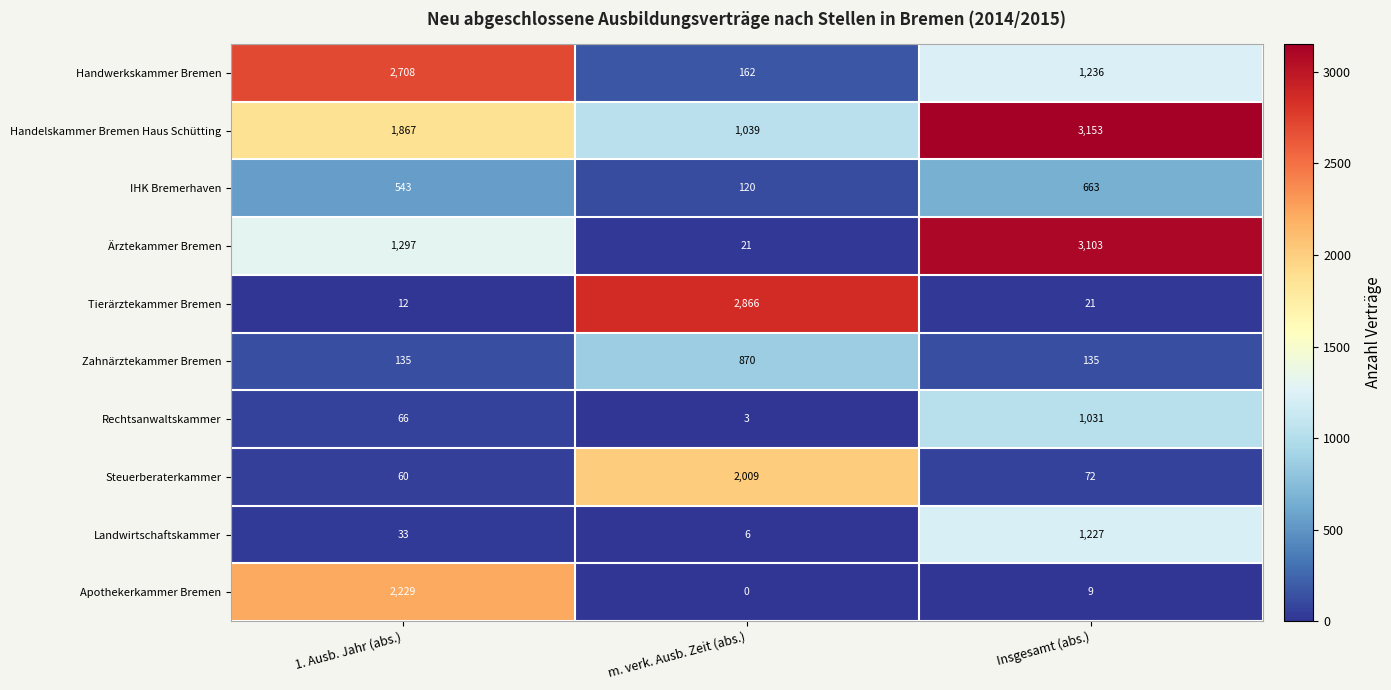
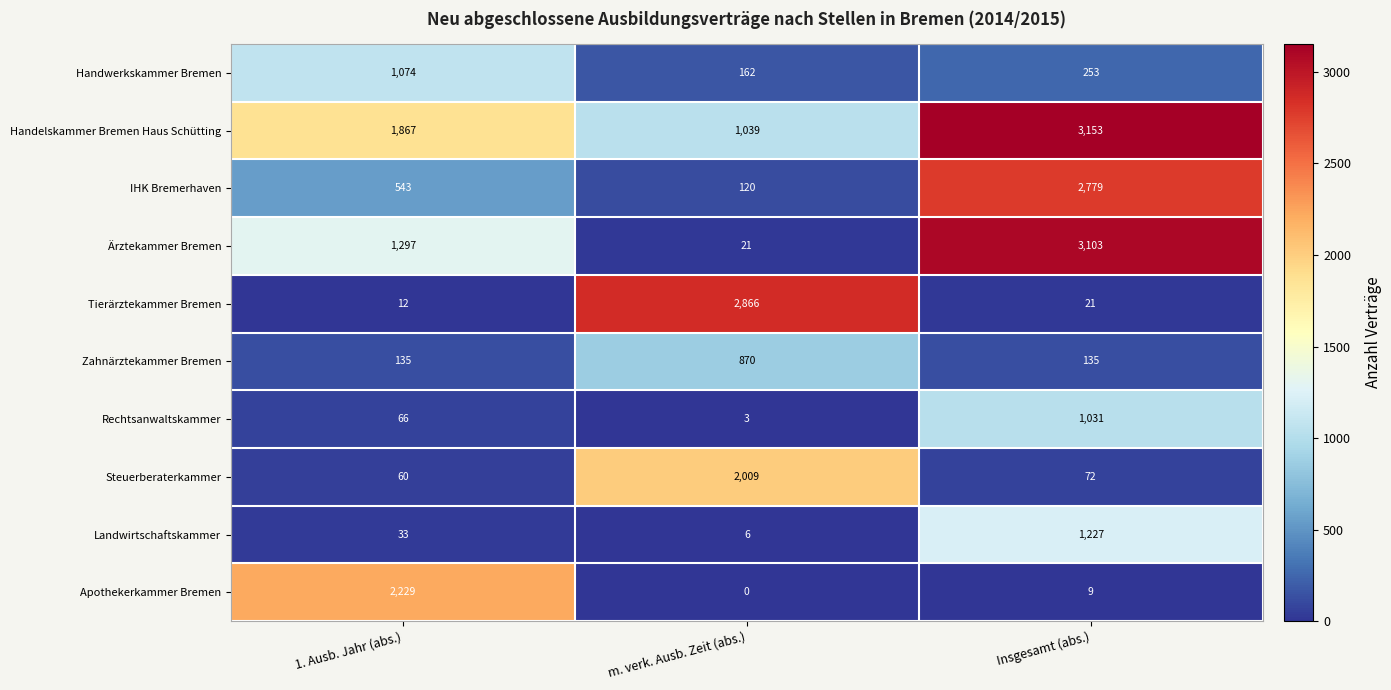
Handwerkskammer Bremen, 1. Ausb. Jahr (abs.): 2,708 -> 1,074
Handwerkskammer Bremen, Insgesamt (abs.): 1,236 -> 253
IHK Bremerhaven, Insgesamt (abs.): 663 -> 2,779
